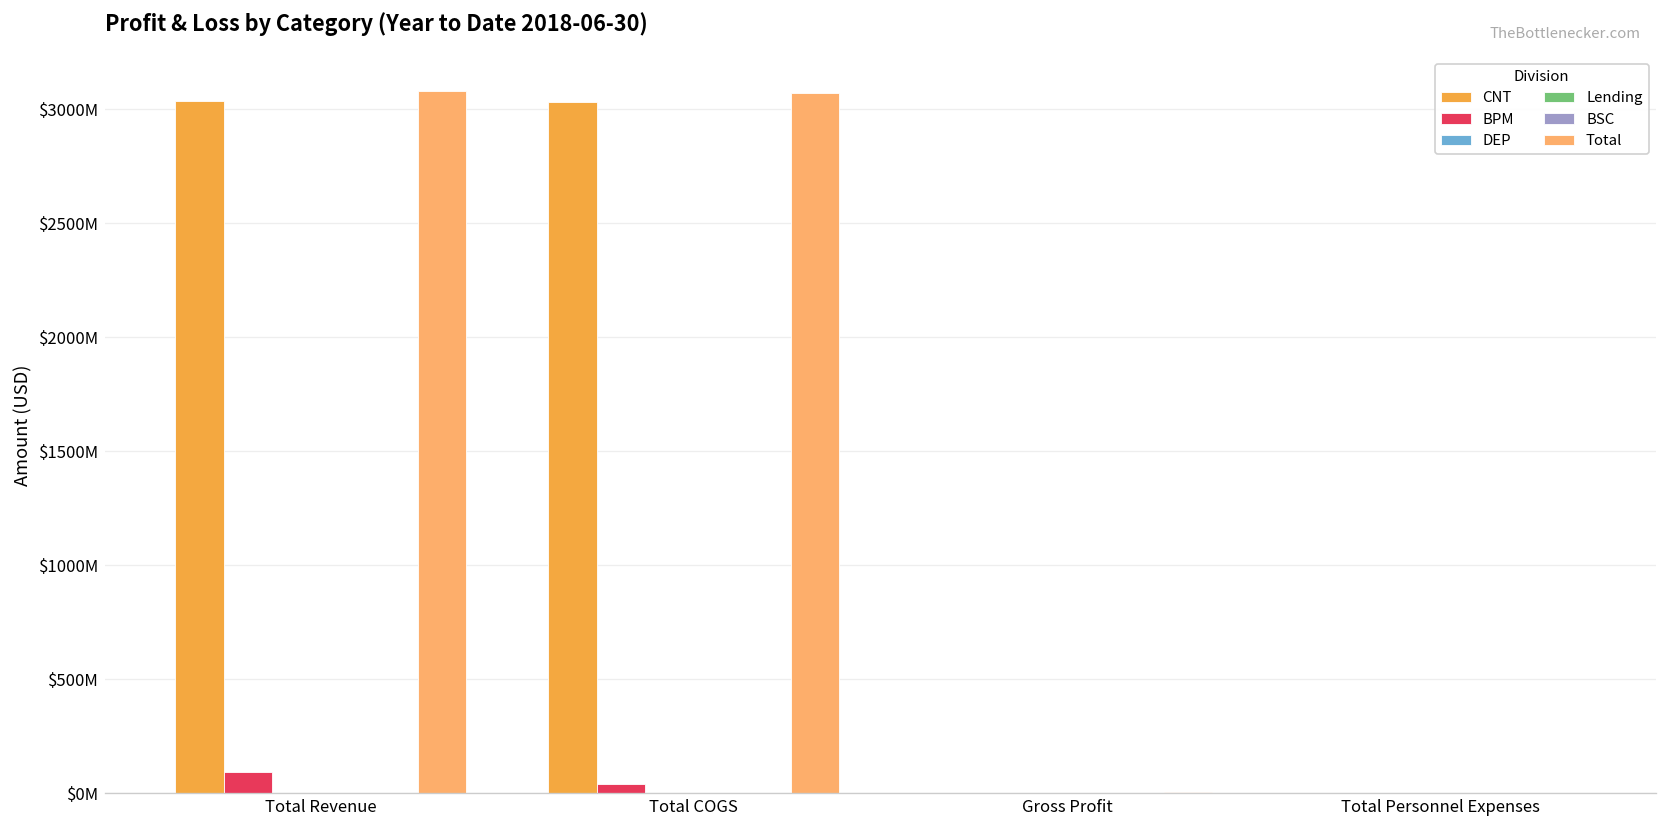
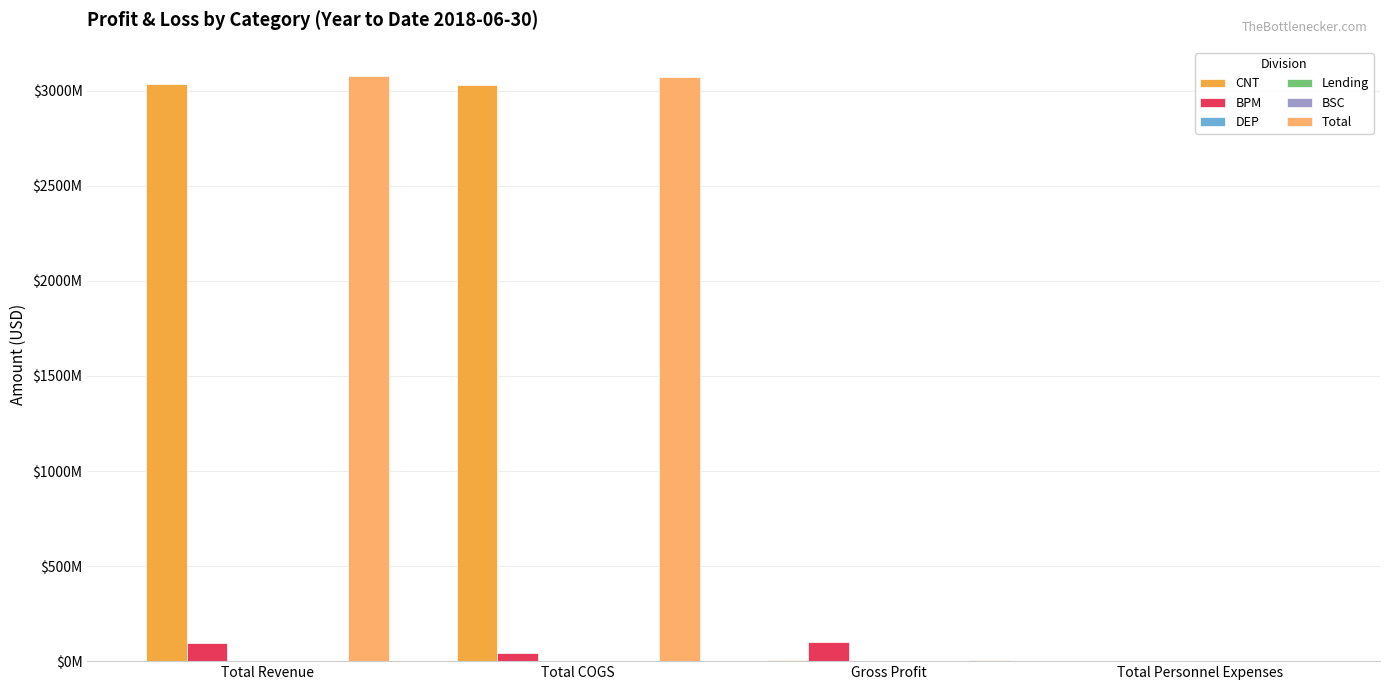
BPM, Gross Profit: $0 -> $100000000
